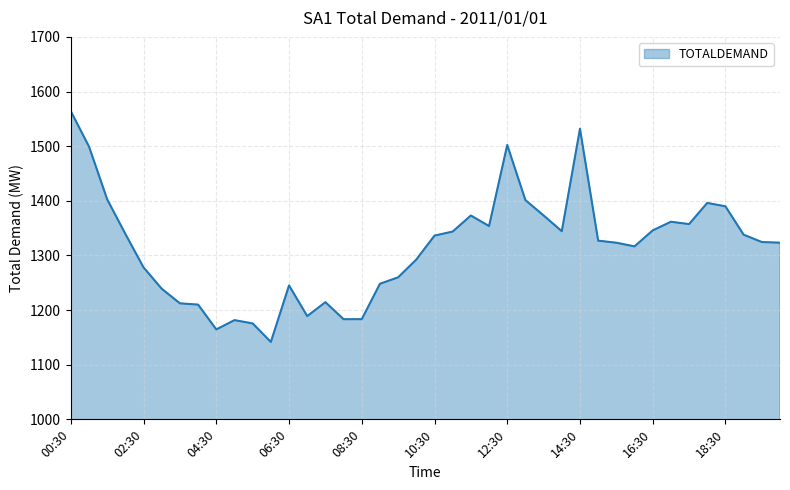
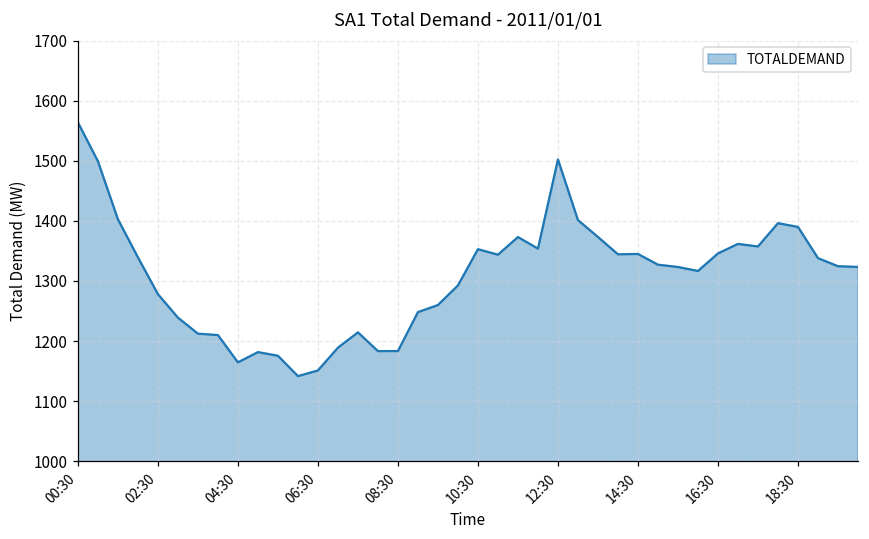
06:30: 1250 -> 1150
10:30: 1340 -> 1350
14:30: 1530 -> 1340
